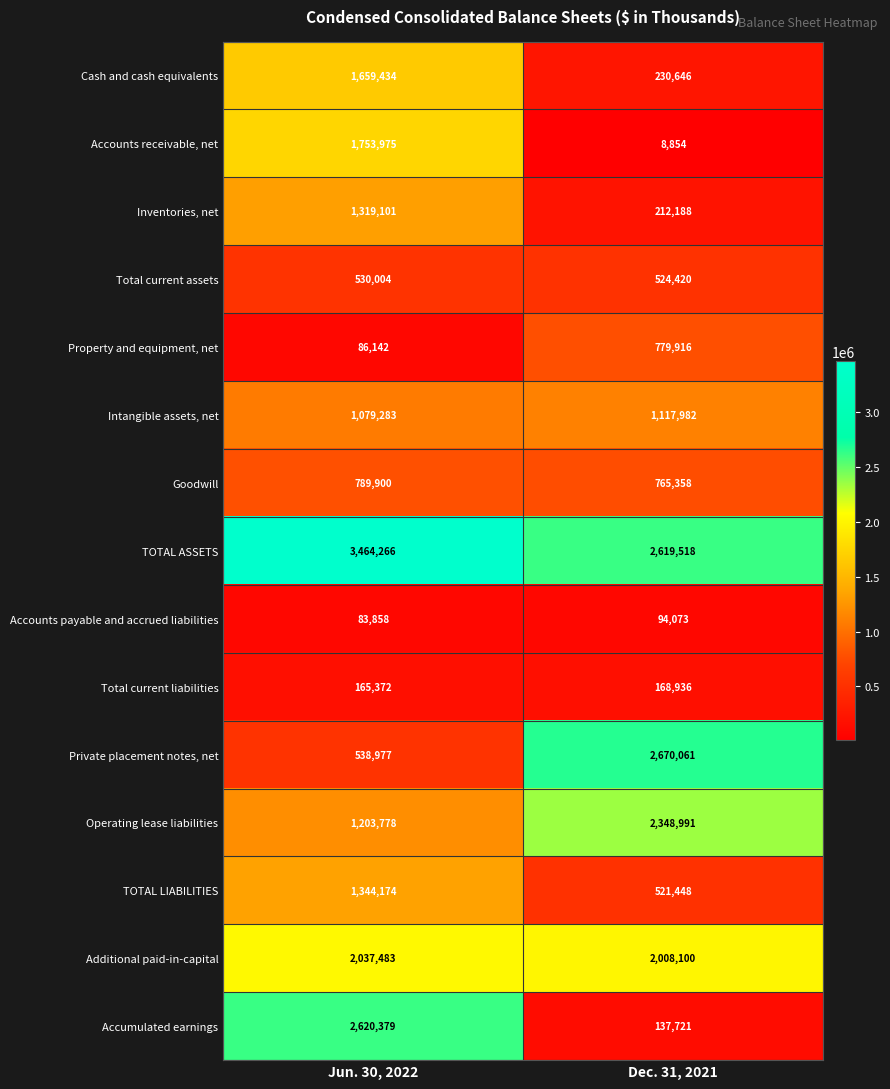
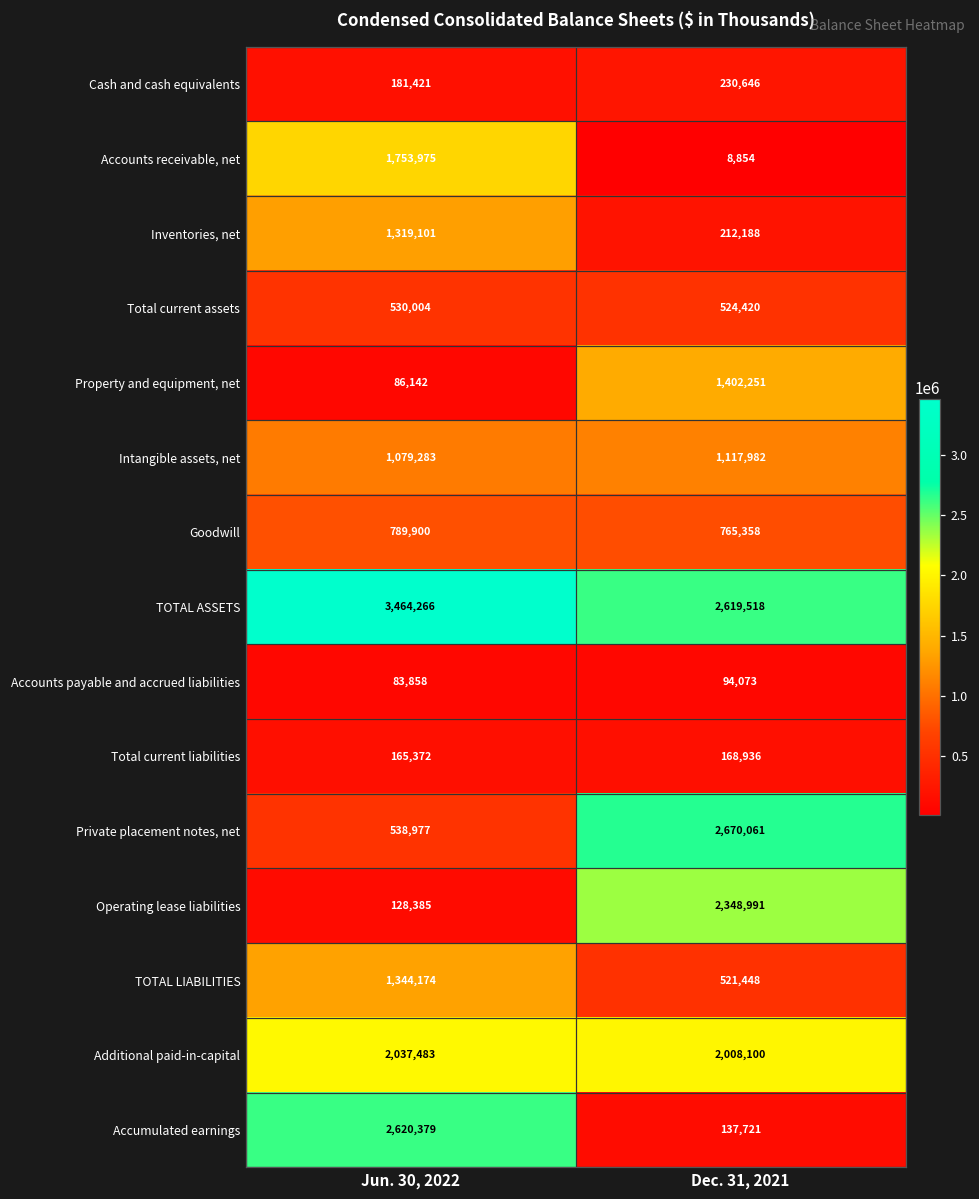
Cash and cash equivalents, Jun. 30, 2022: 1,659,434 -> 181,421
Property and equipment, net, Dec. 31, 2021: 779,916 -> 1,402,251
Operating lease liabilities, Jun. 30, 2022: 1,203,778 -> 128,385
